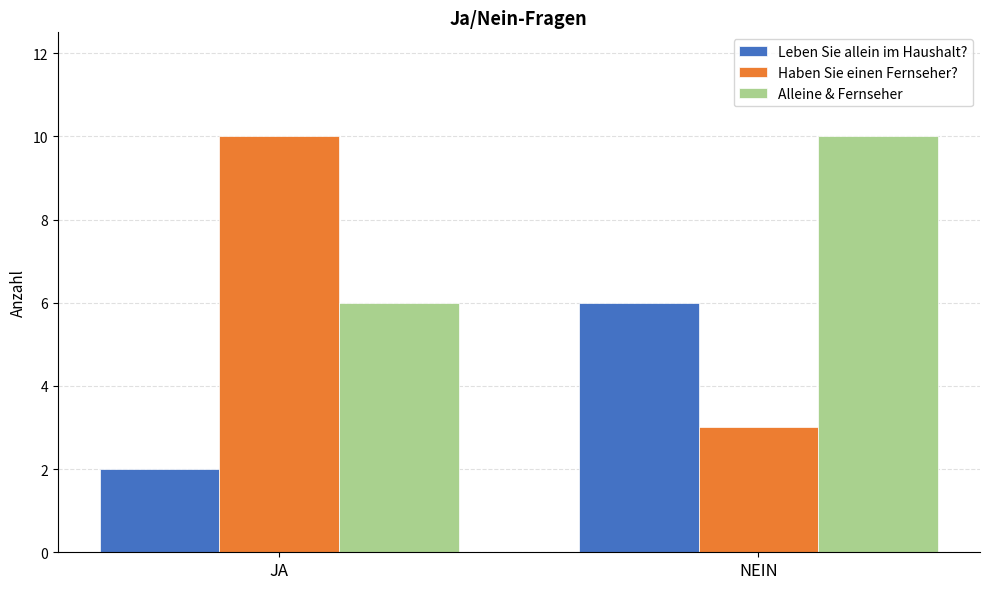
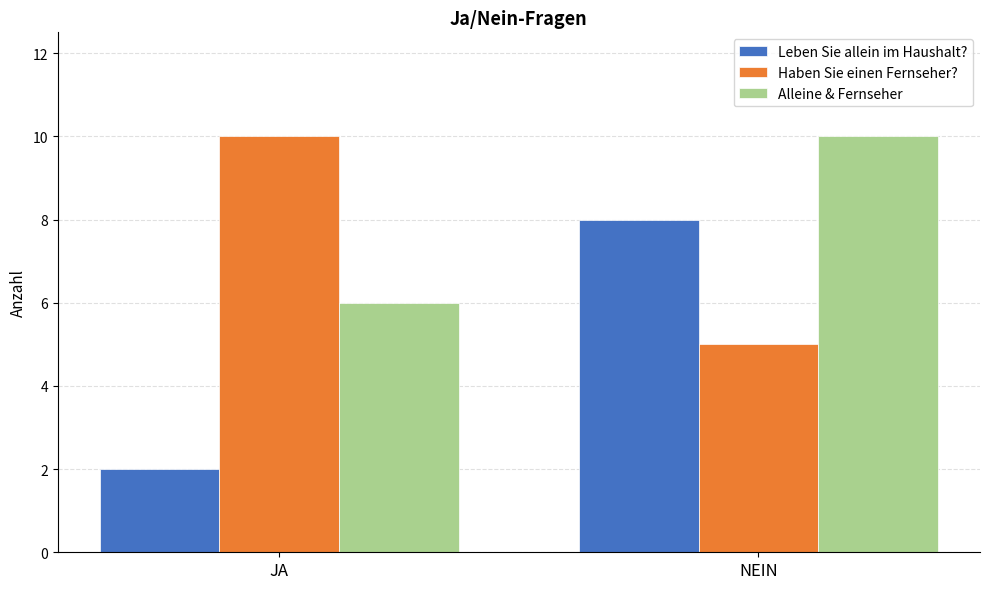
Leben Sie allein im Haushalt?, NEIN: 6 -> 8
Haben Sie einen Fernseher?, NEIN: 3 -> 5
